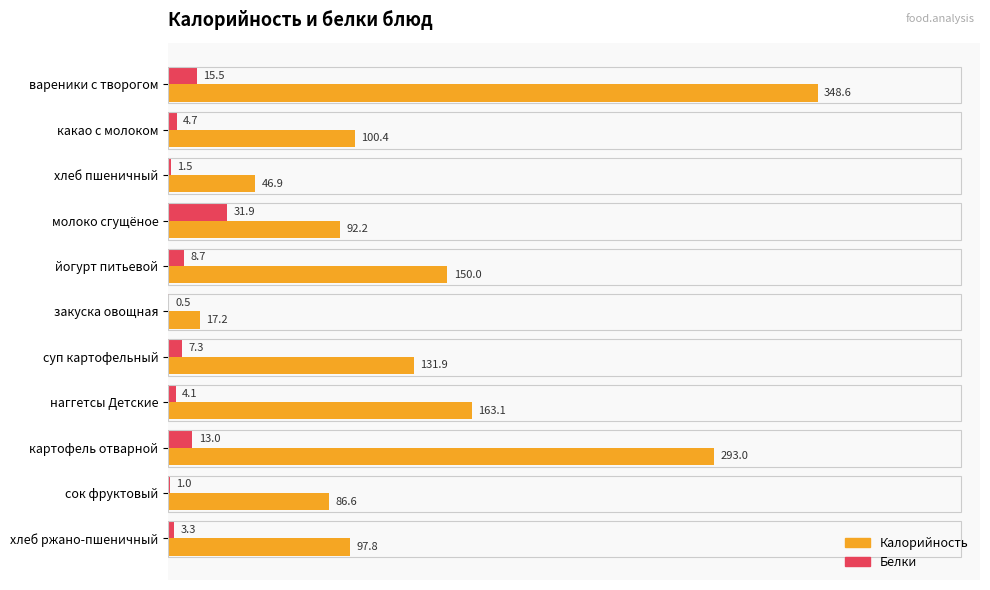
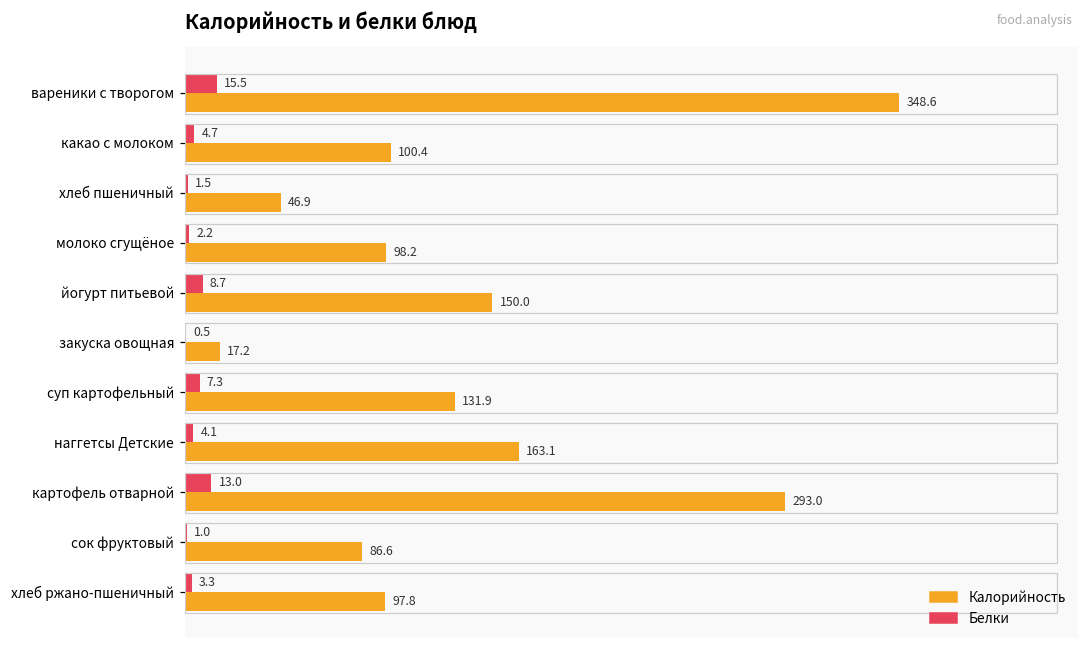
Белки, молоко сгущёное: 31.9 -> 2.2
Калорийность, молоко сгущёное: 92.2 -> 98.2
